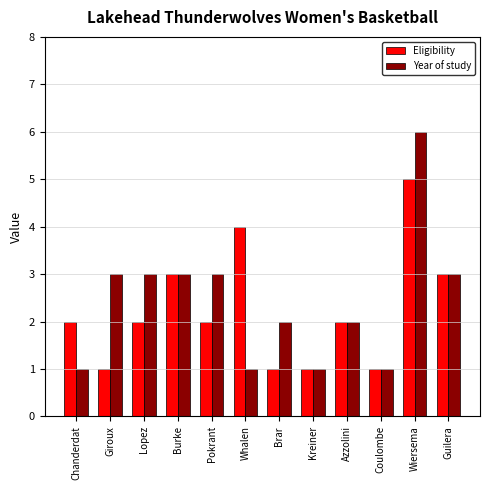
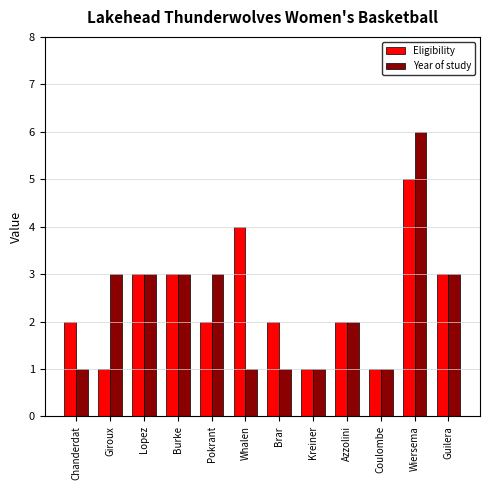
Eligibility, Lopez: 2 -> 3
Eligibility, Brar: 1 -> 2
Year of study, Brar: 2 -> 1
